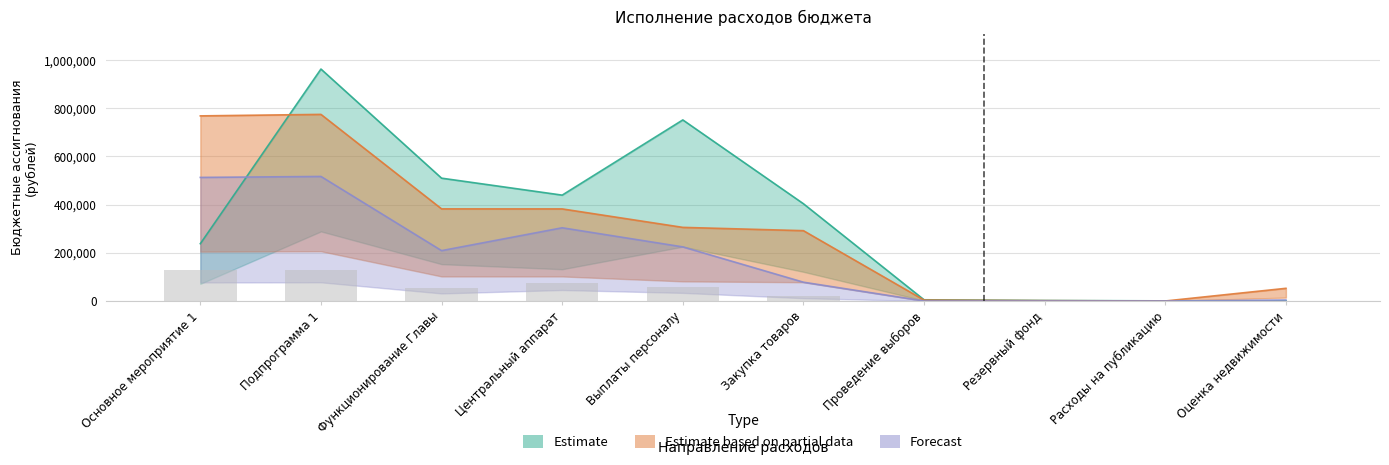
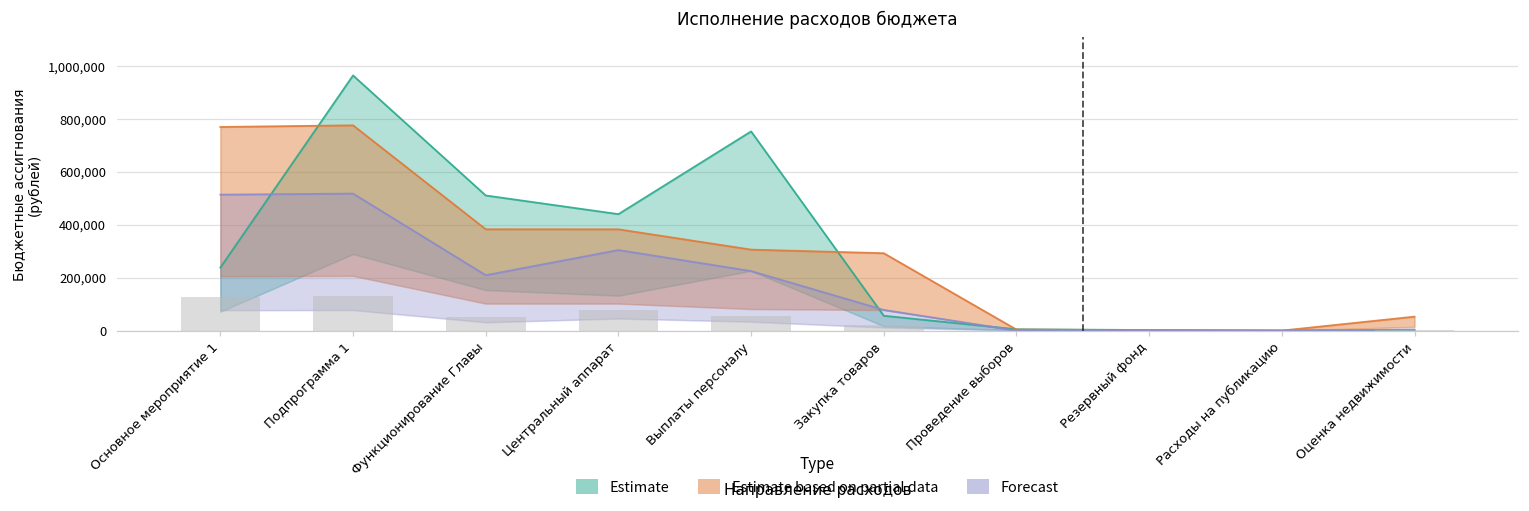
Estimate, Закупка товаров: 400,000 -> 60,000
